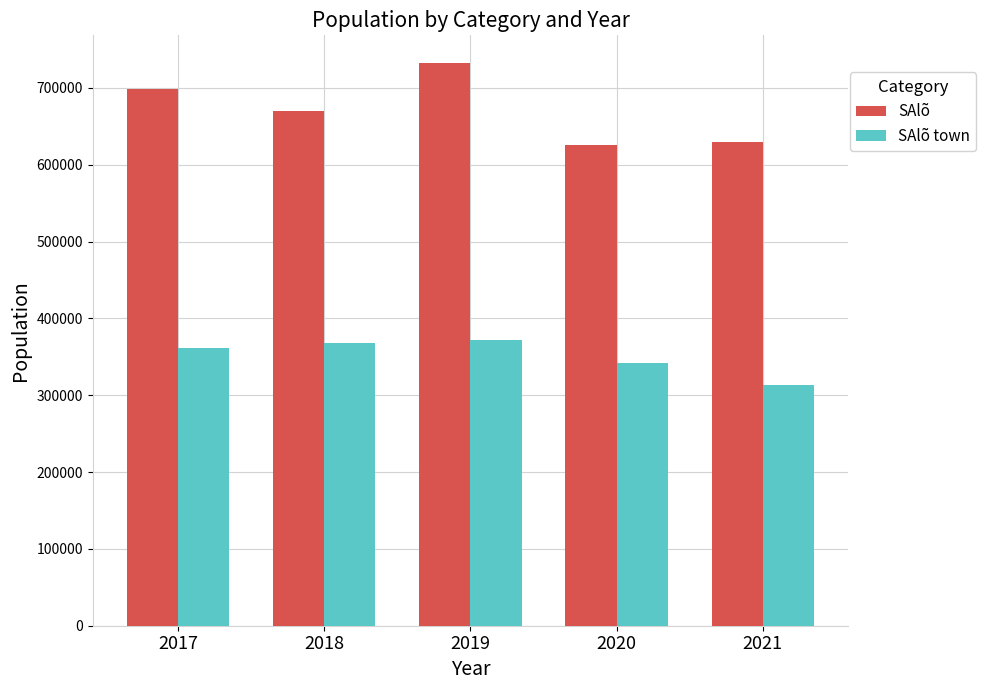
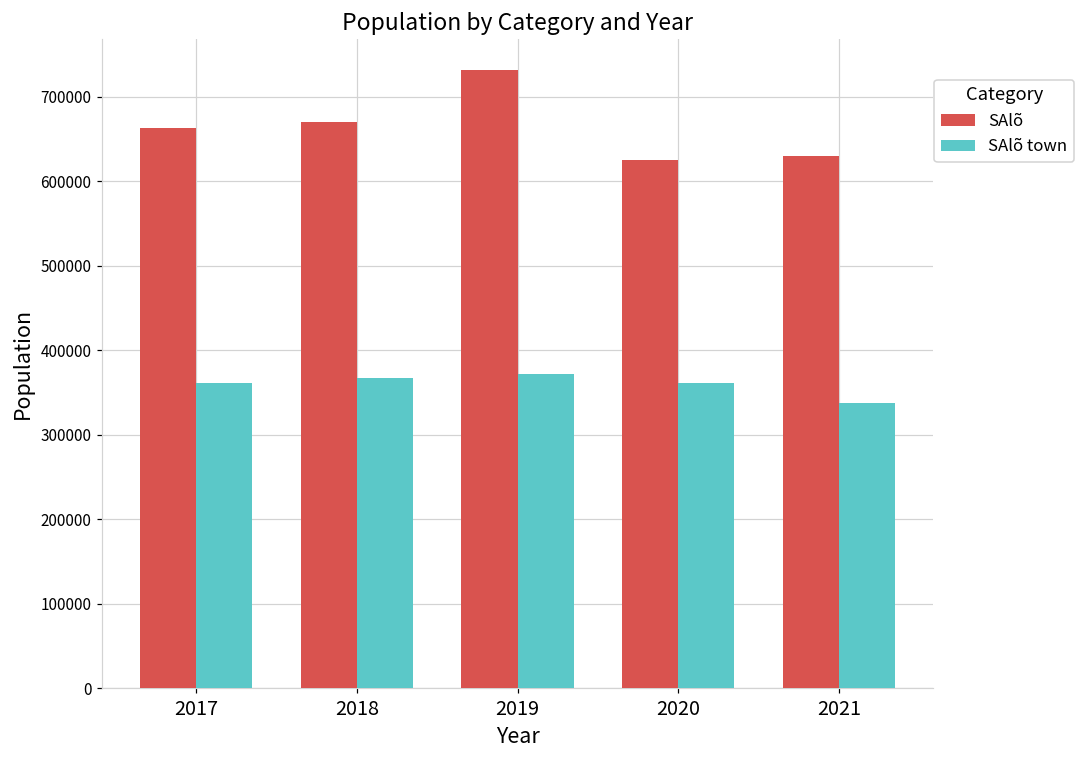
SAlõ, 2017: 700000 -> 660000
SAlõ town, 2020: 340000 -> 360000
SAlõ town, 2021: 310000 -> 340000
